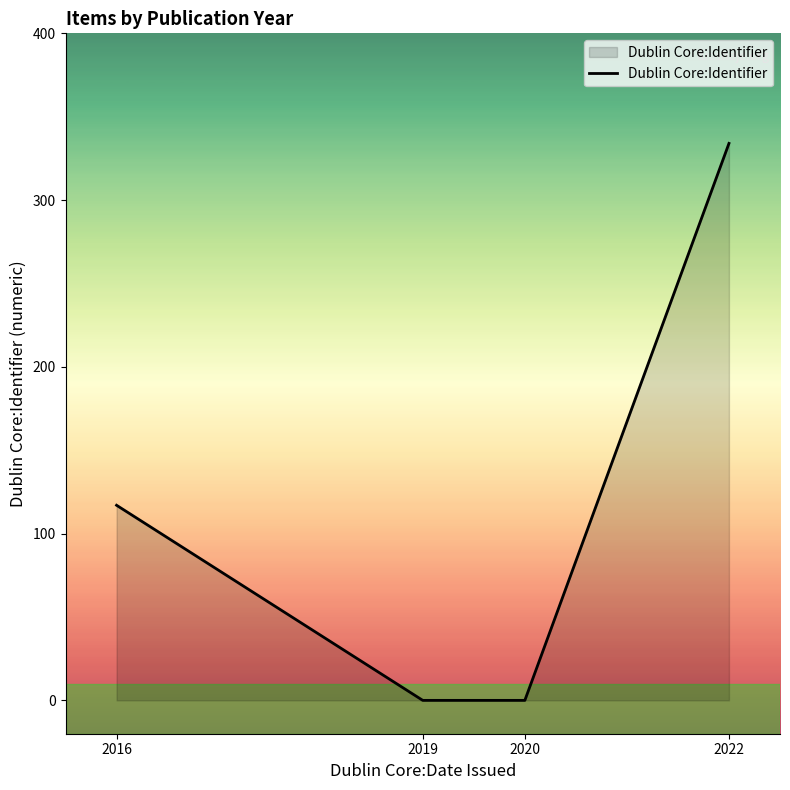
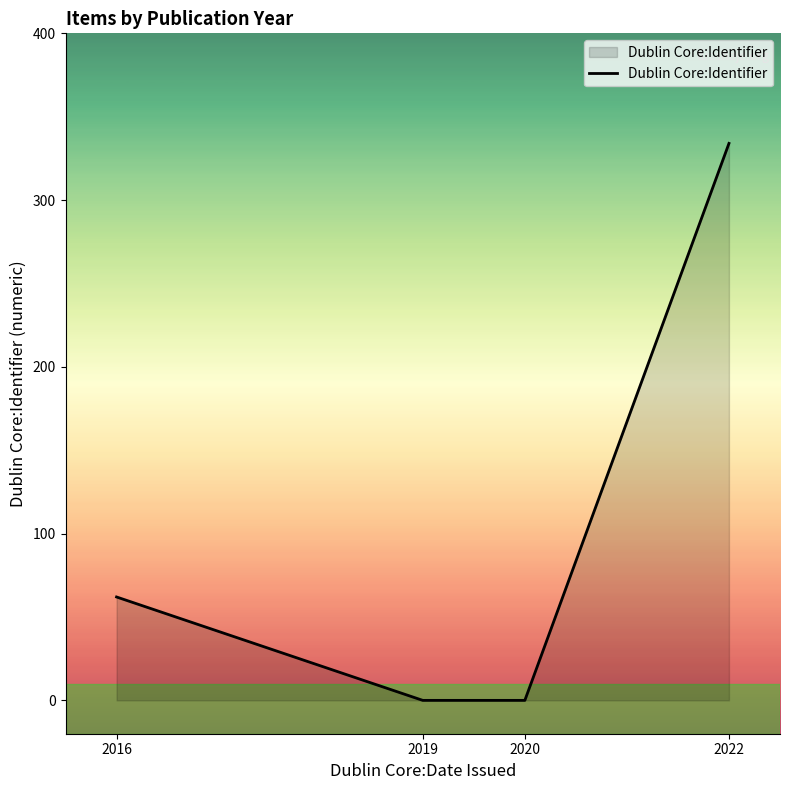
2016: 117 -> 62
